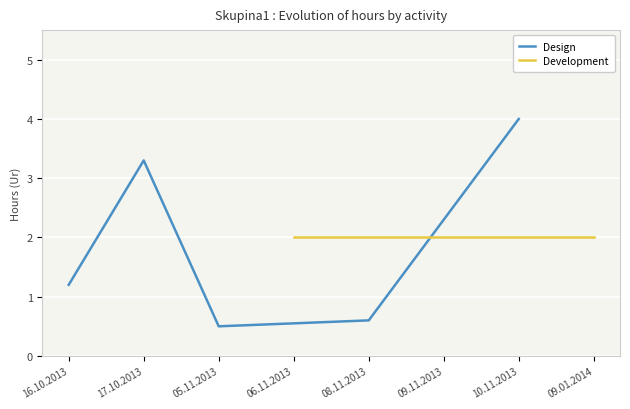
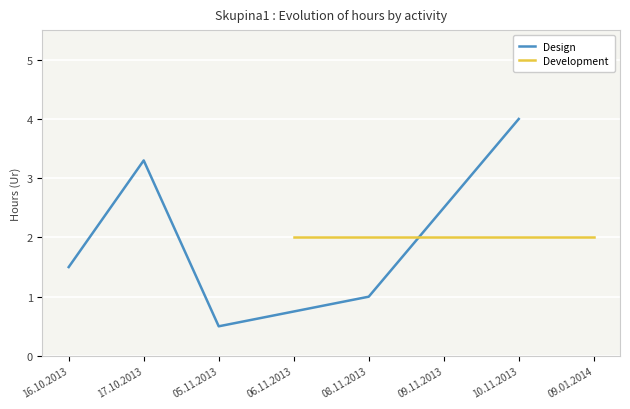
Design, 16.10.2013: 1.2 -> 1.5
Design, 08.11.2013: 0.6 -> 1.0
